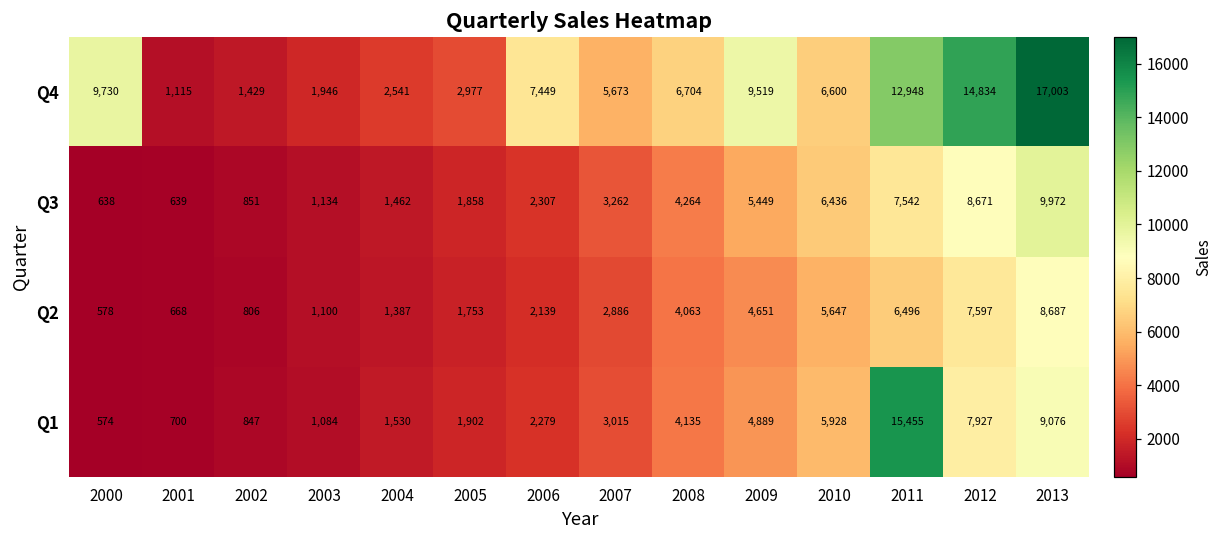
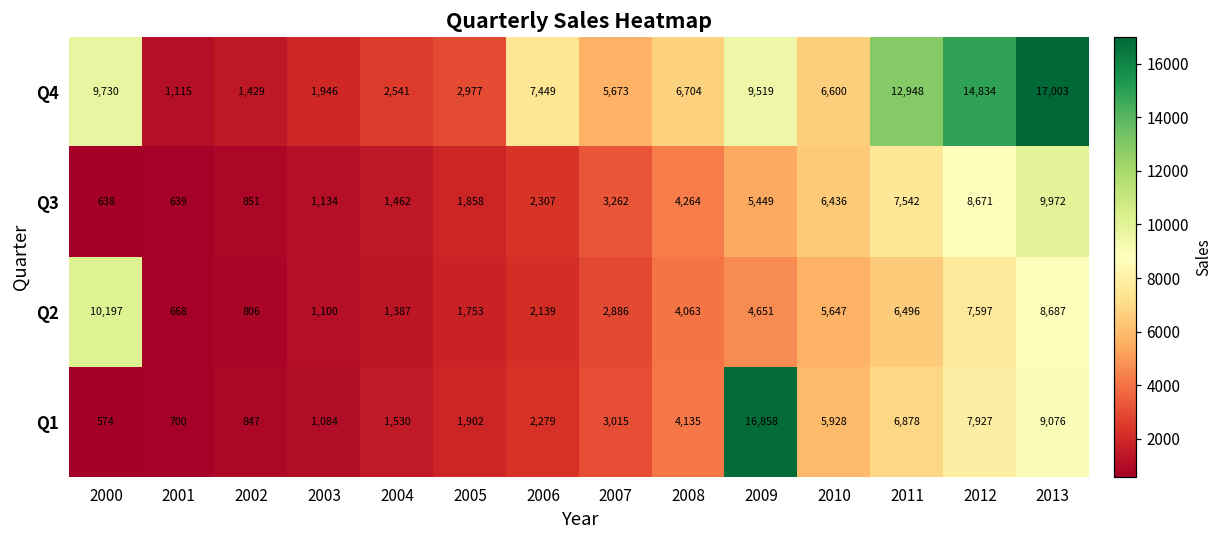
Q2, 2000: 578 -> 10,197
Q1, 2009: 4,889 -> 16,858
Q1, 2011: 15,455 -> 6,878
